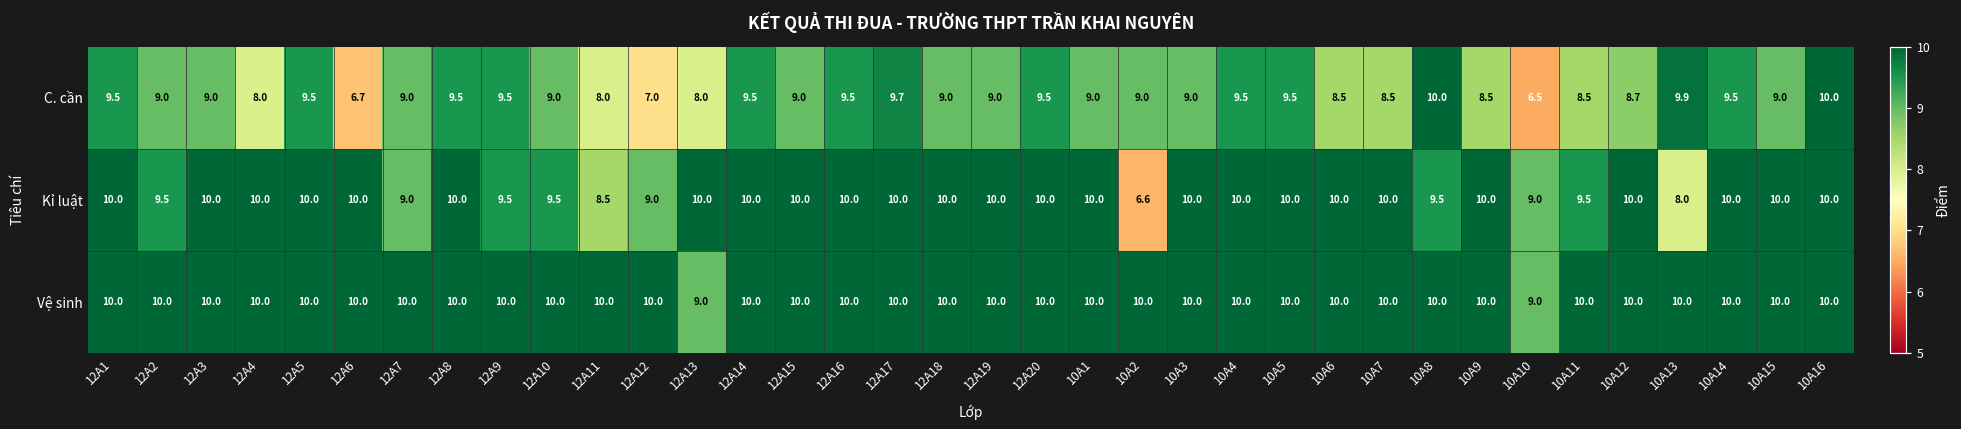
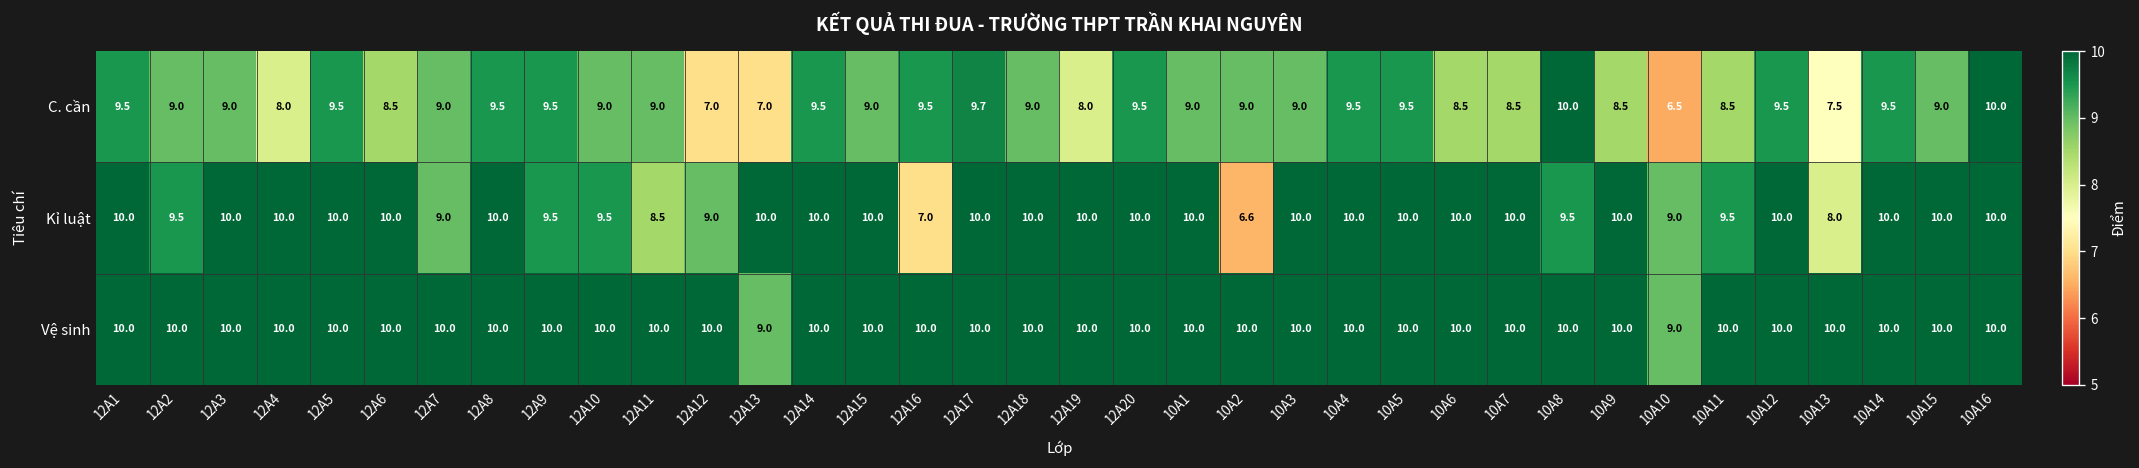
C. cần, 12A6: 6.7 -> 8.5
C. cần, 12A11: 8.0 -> 9.0
C. cần, 12A13: 8.0 -> 7.0
C. cần, 12A19: 9.0 -> 8.0
C. cần, 10A12: 8.7 -> 9.5
C. cần, 10A13: 9.9 -> 7.5
Kỉ luật, 12A16: 10.0 -> 7.0
